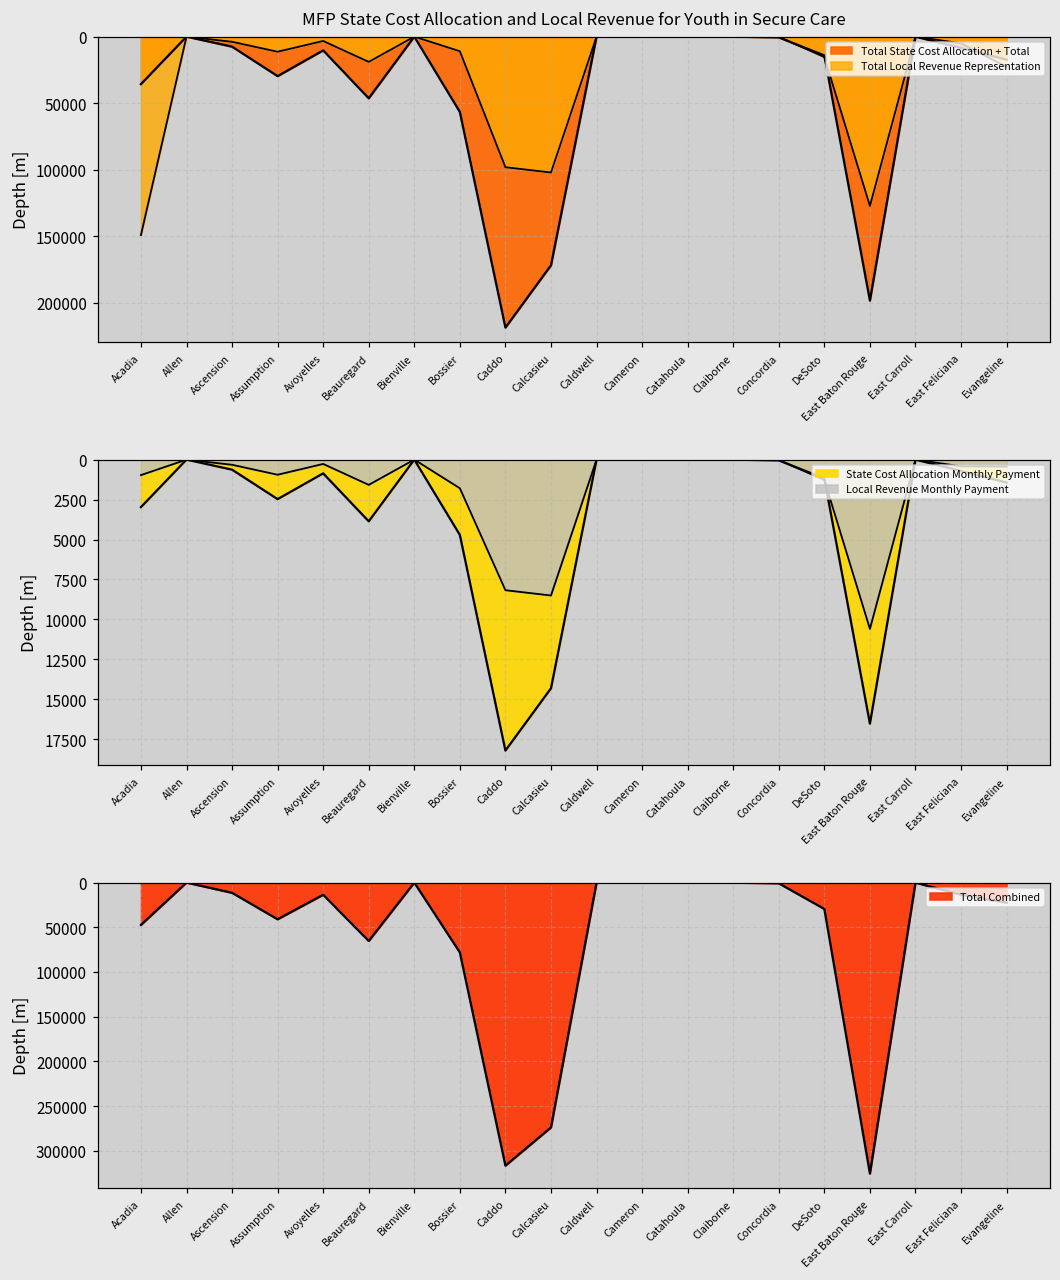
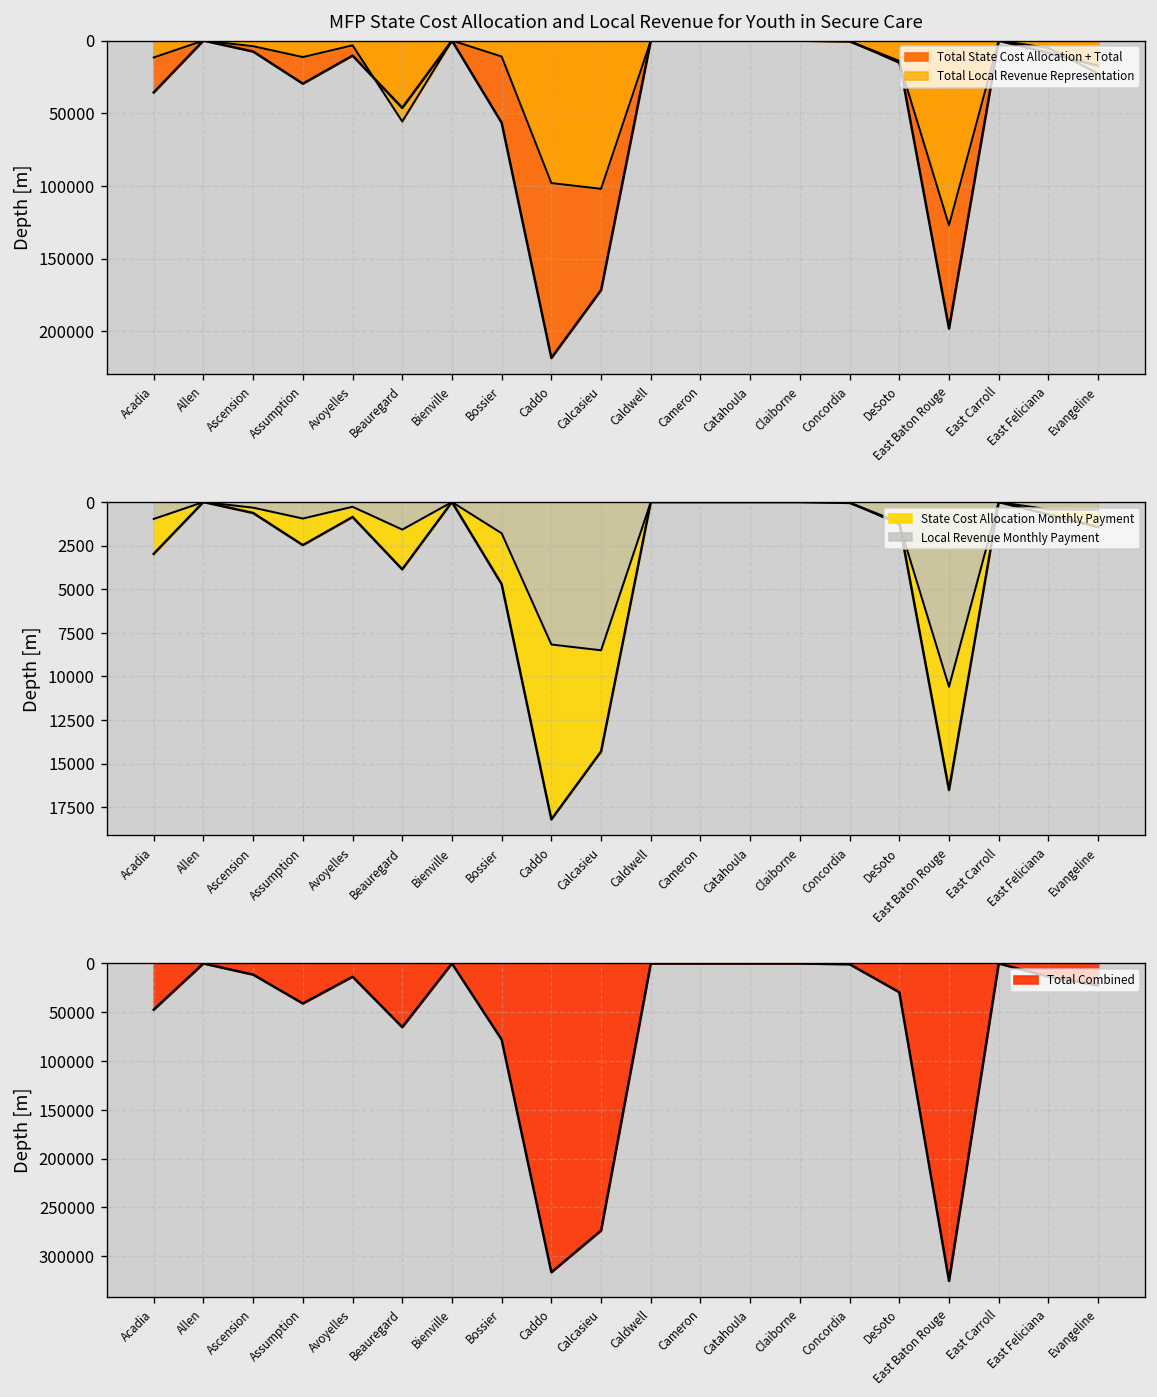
MFP State Cost Allocation and Local Revenue for Youth in Secure Care, Total Local Revenue Representation, Acadia: 149000 -> 12000
MFP State Cost Allocation and Local Revenue for Youth in Secure Care, Total Local Revenue Representation, Beauregard: 19000 -> 56000
